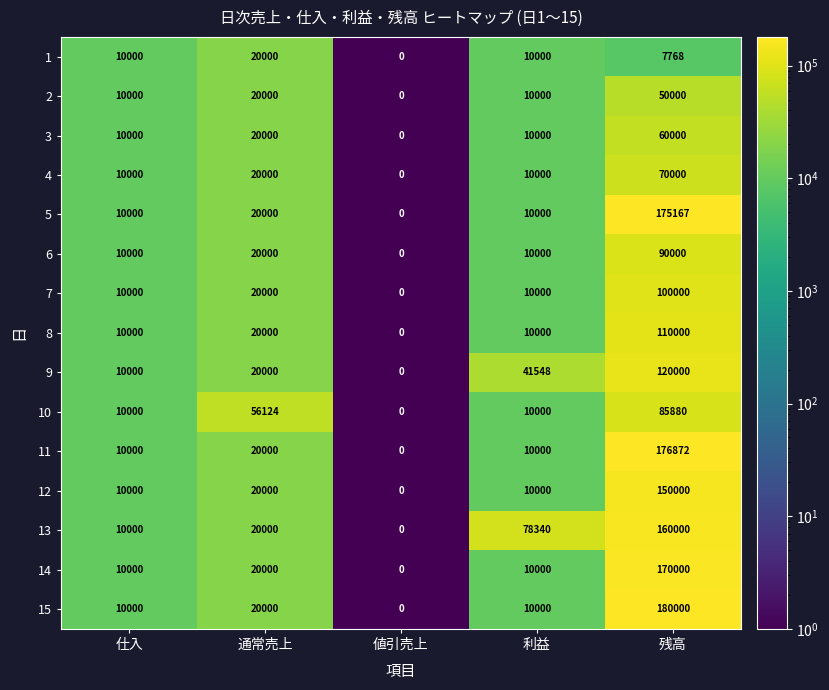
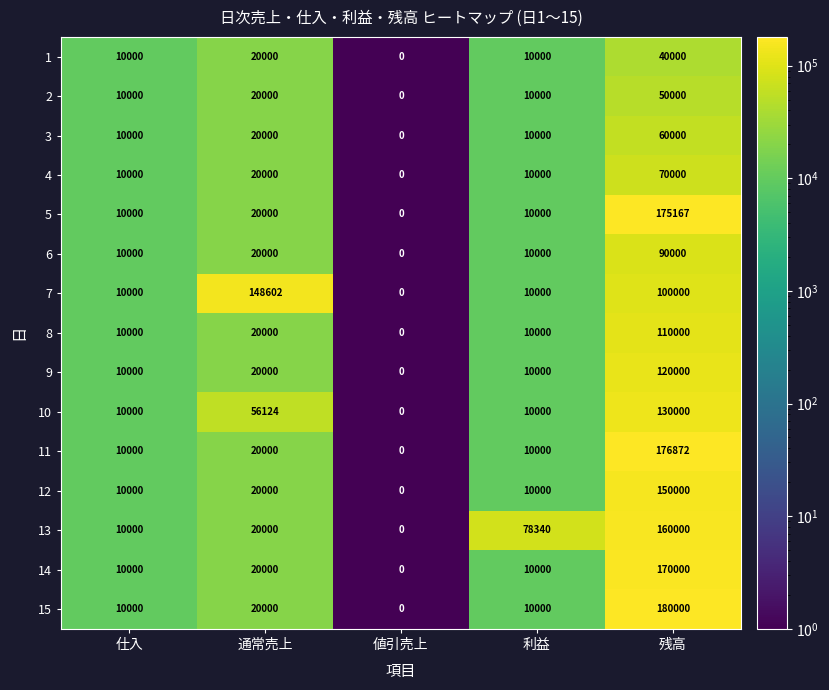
1, 残高: 7768 -> 40000
7, 通常売上: 20000 -> 148602
9, 利益: 41548 -> 10000
10, 残高: 85880 -> 130000
